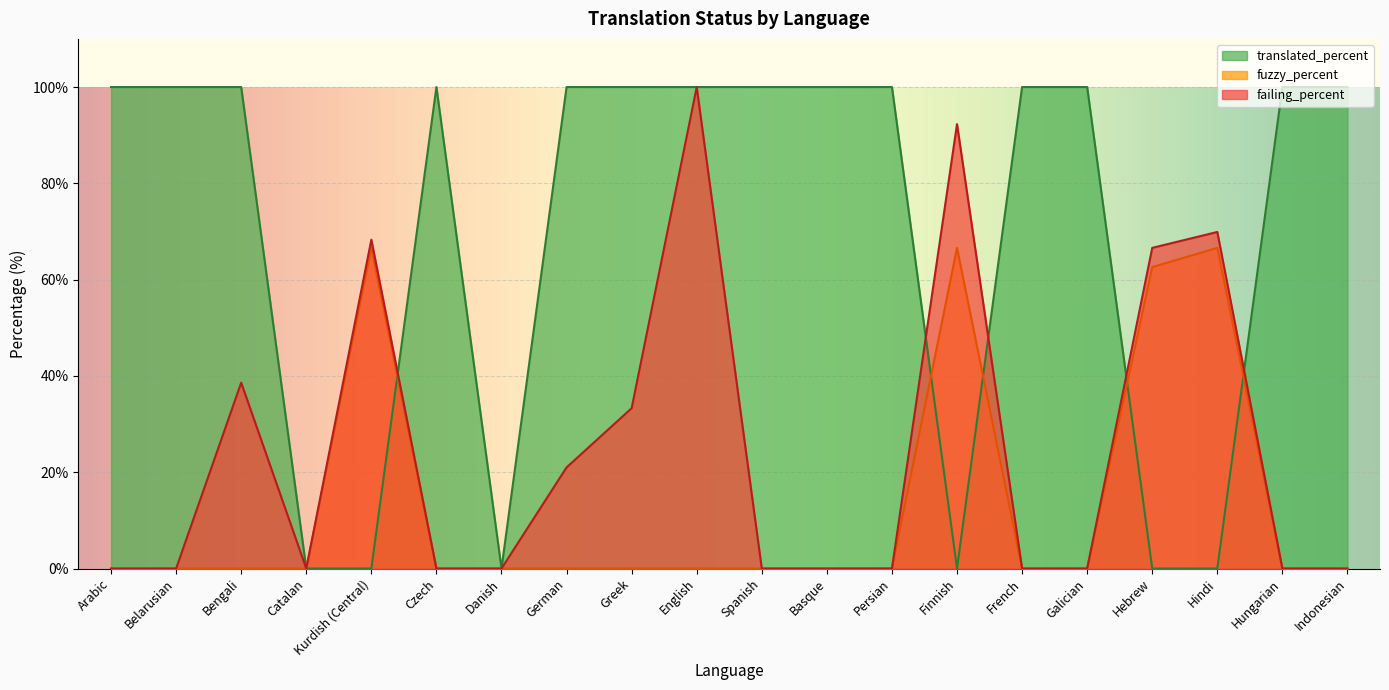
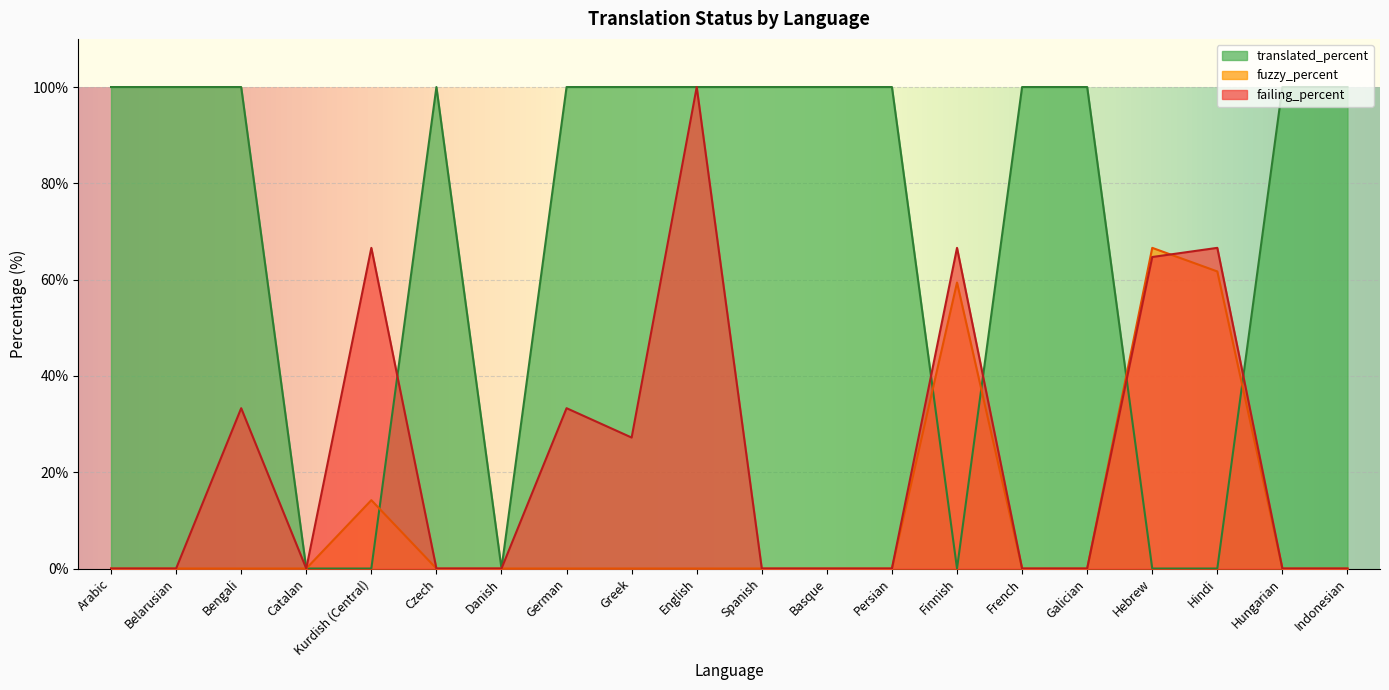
failing_percent, Bengali: 39% -> 33%
fuzzy_percent, Kurdish (Central): 67% -> 14%
failing_percent, Kurdish (Central): 68% -> 67%
failing_percent, German: 21% -> 33%
failing_percent, Greek: 33% -> 27%
fuzzy_percent, Finnish: 67% -> 59%
failing_percent, Finnish: 92% -> 67%
fuzzy_percent, Hebrew: 63% -> 67%
failing_percent, Hebrew: 67% -> 65%
fuzzy_percent, Hindi: 67% -> 62%
failing_percent, Hindi: 70% -> 67%
